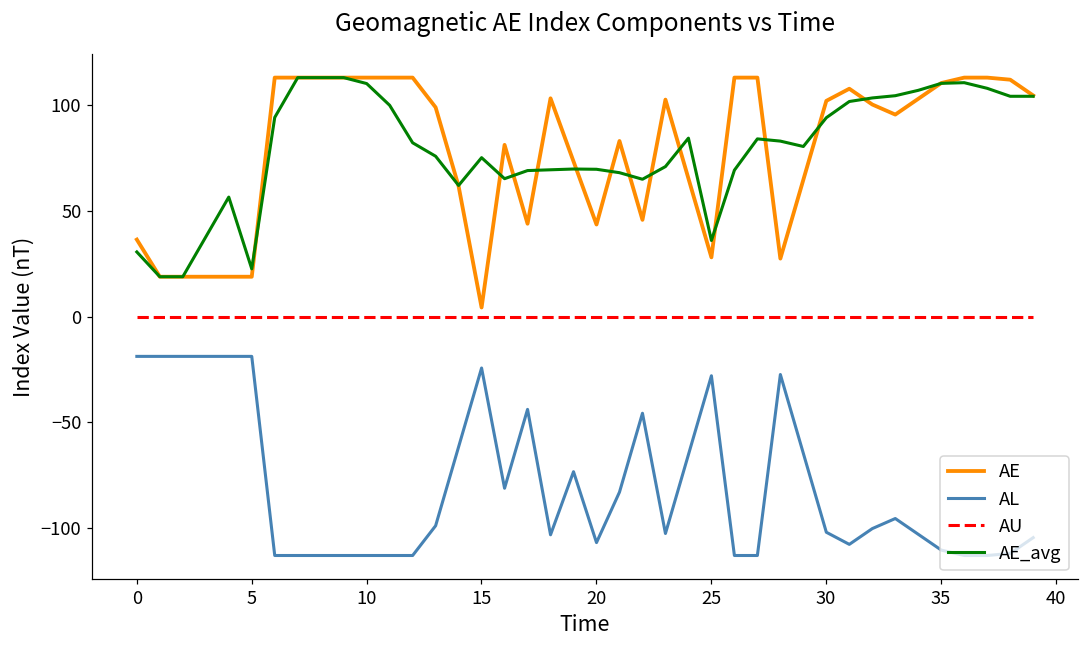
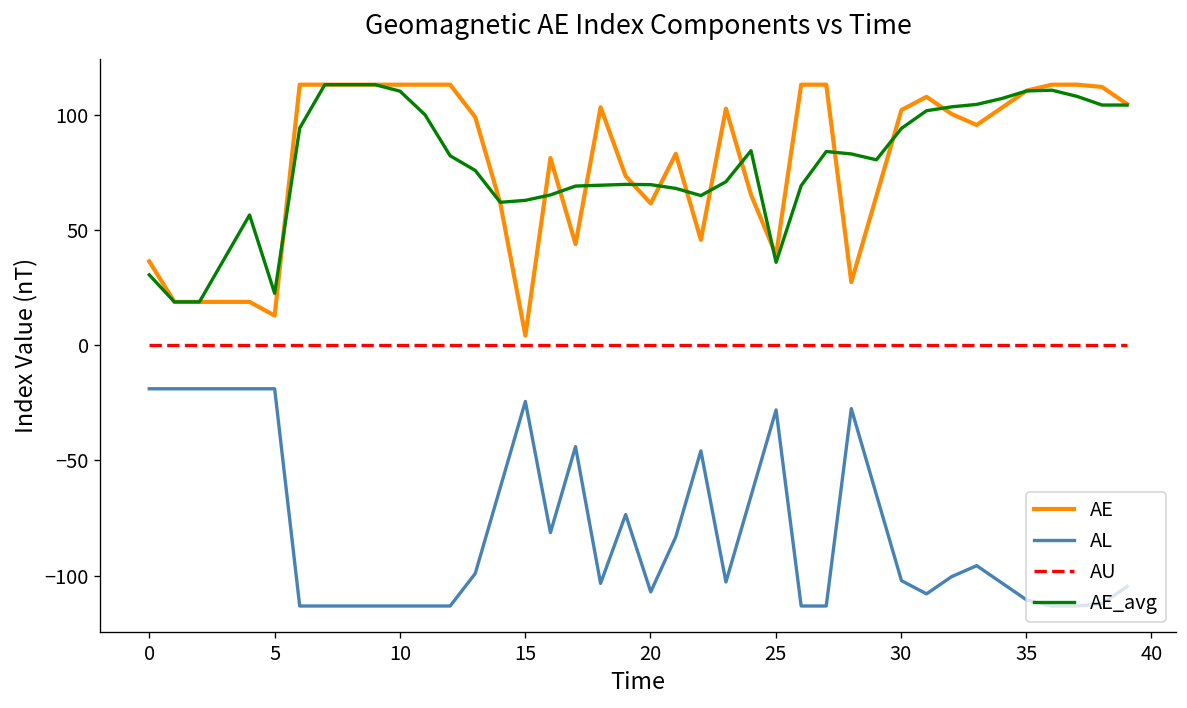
AE, 5: 19 -> 13
AE_avg, 15: 75 -> 63
AE, 20: 44 -> 62
AE, 25: 28 -> 39
